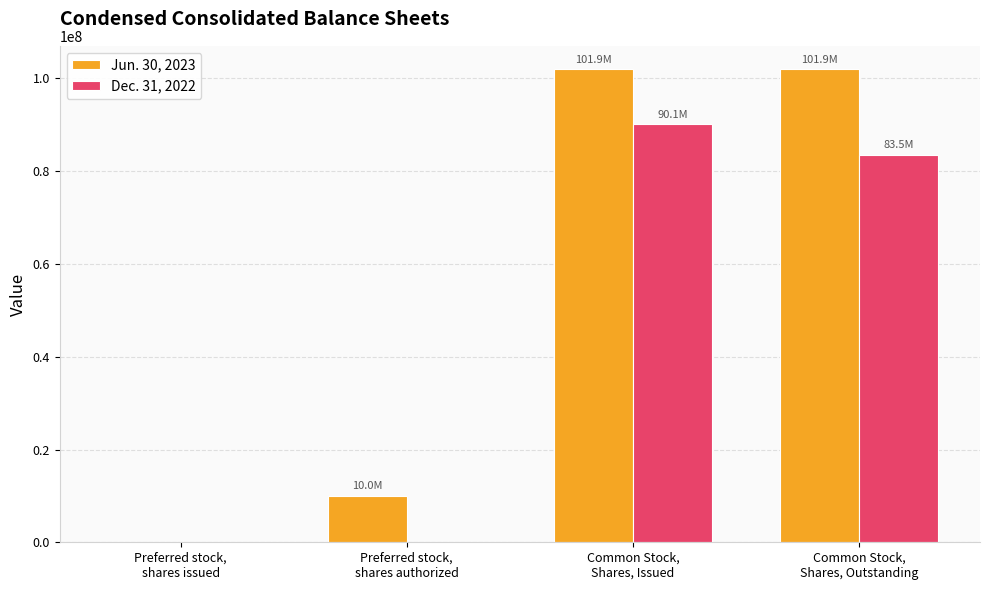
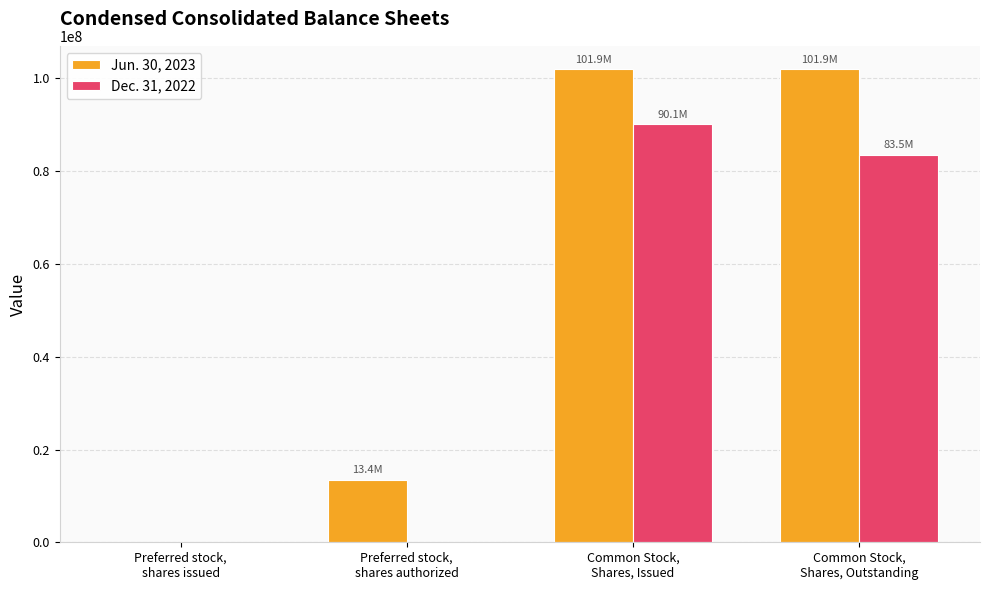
Jun. 30, 2023, Preferred stock, shares authorized: 10.0M -> 13.4M
